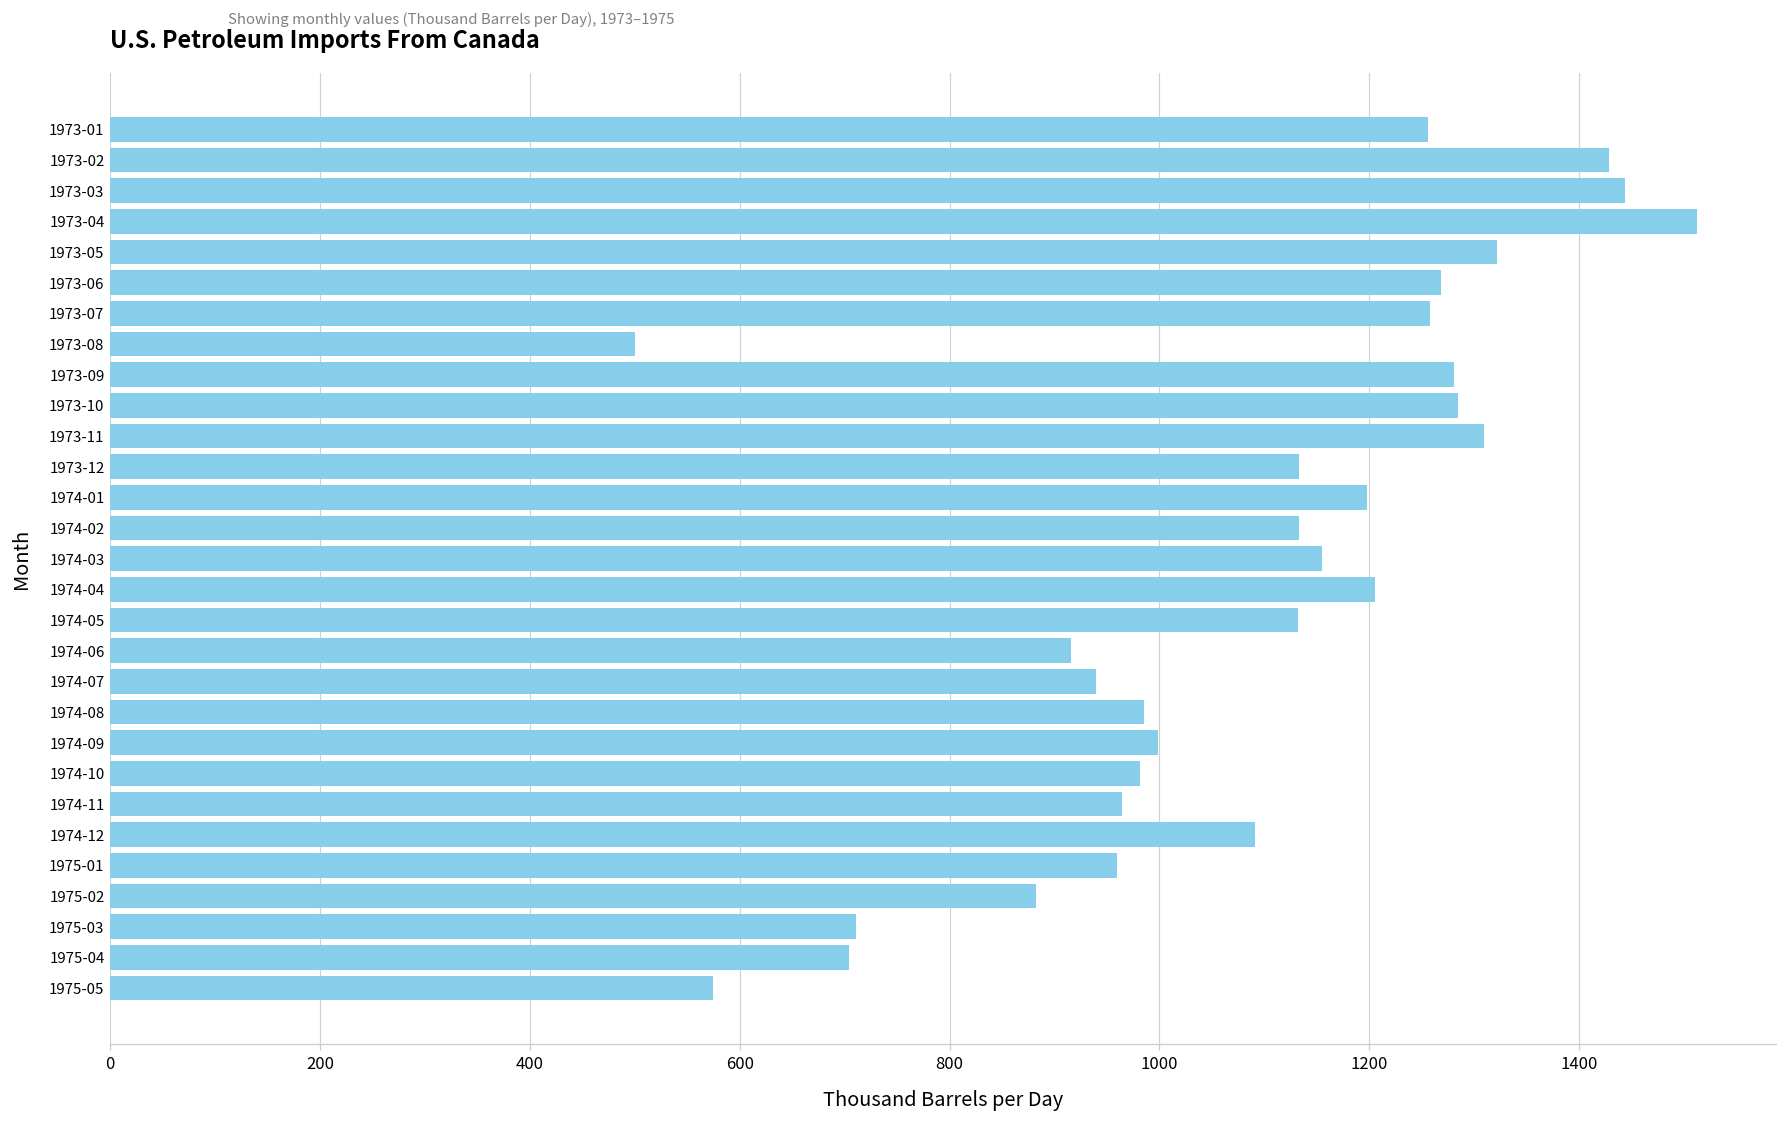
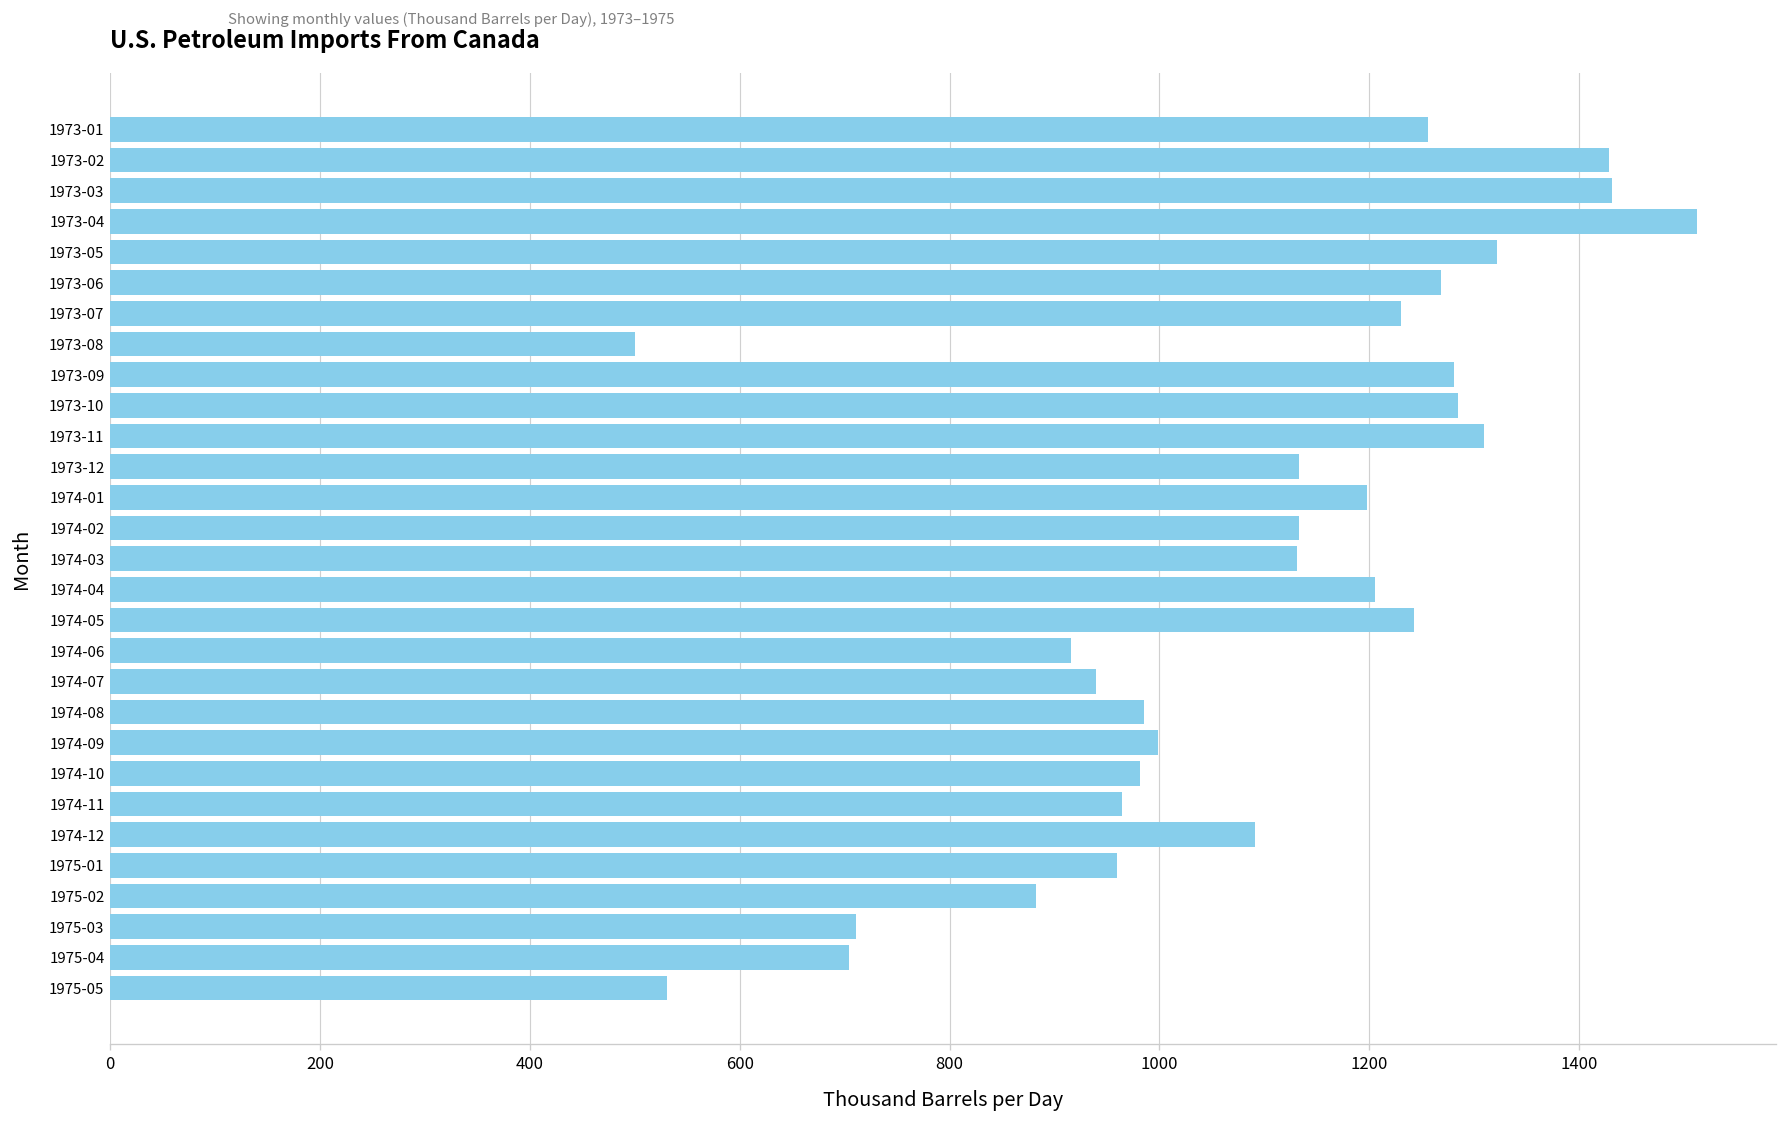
1973-03: 1440 -> 1430
1973-07: 1260 -> 1230
1974-03: 1150 -> 1130
1974-05: 1130 -> 1240
1975-05: 570 -> 530
